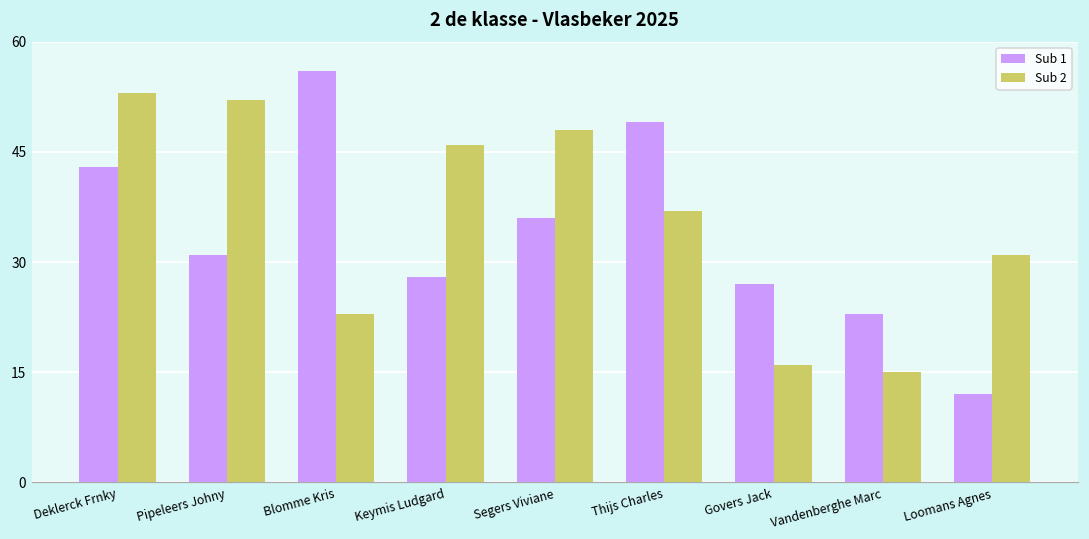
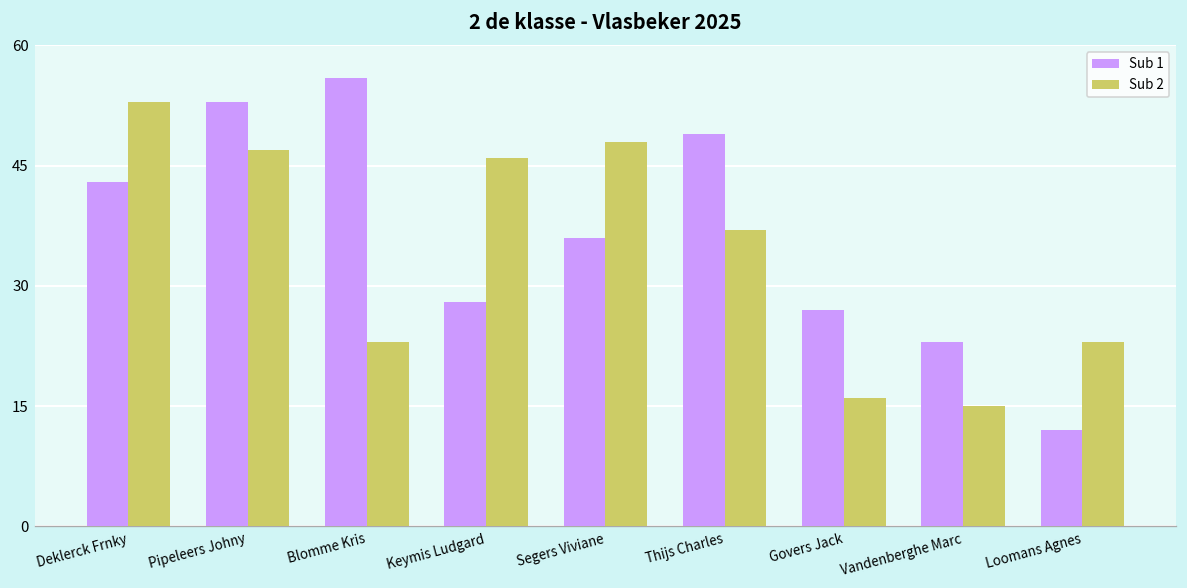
Sub 1, Pipeleers Johny: 31 -> 53
Sub 2, Pipeleers Johny: 52 -> 47
Sub 2, Loomans Agnes: 31 -> 23
